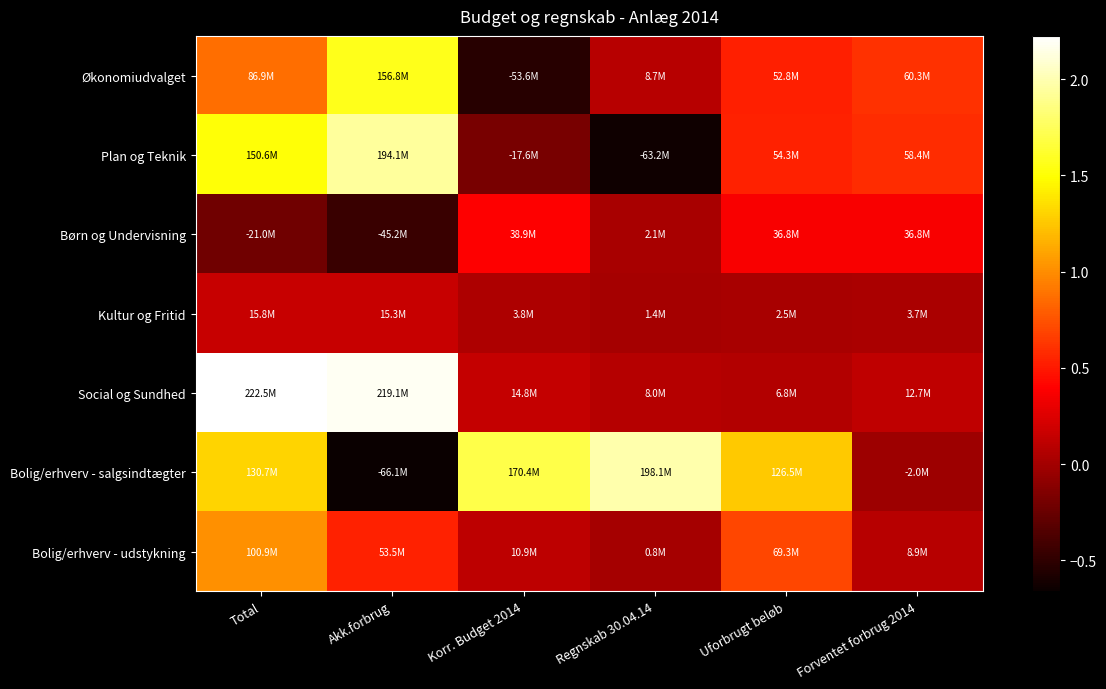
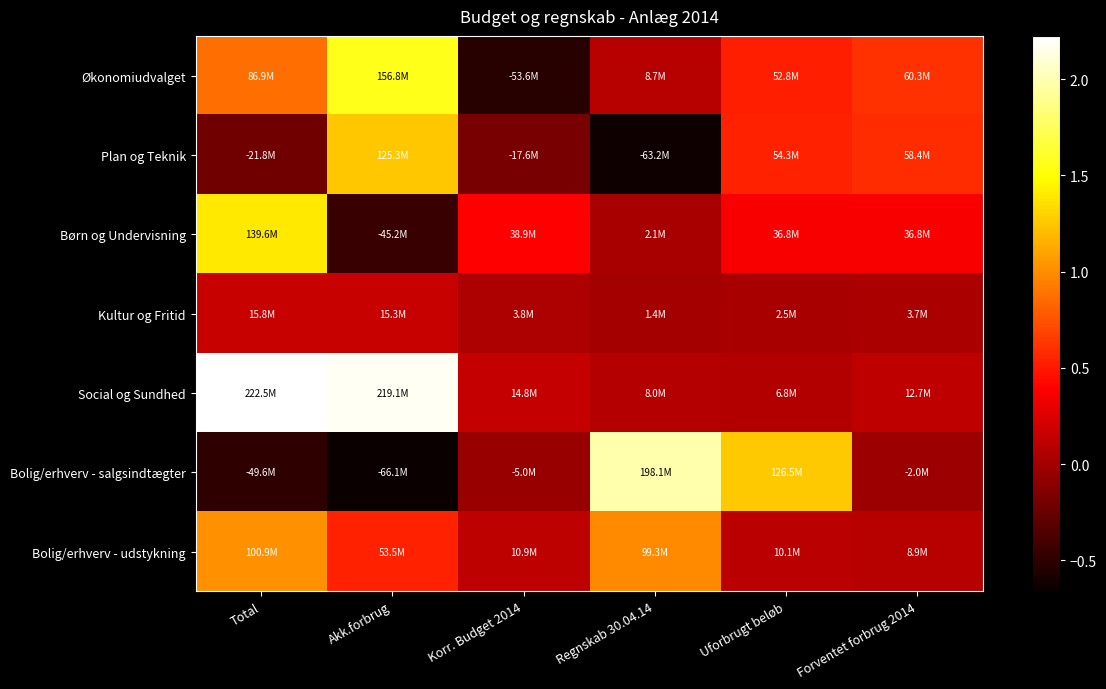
Plan og Teknik, Total: 150.6M -> -21.8M
Plan og Teknik, Akk.forbrug: 194.1M -> 125.3M
Børn og Undervisning, Total: -21.0M -> 139.6M
Bolig/erhverv - salgsindtægter, Total: 130.7M -> -49.6M
Bolig/erhverv - salgsindtægter, Korr. Budget 2014: 170.4M -> -5.0M
Bolig/erhverv - udstykning, Regnskab 30.04.14: 0.8M -> 99.3M
Bolig/erhverv - udstykning, Uforbrugt beløb: 69.3M -> 10.1M
